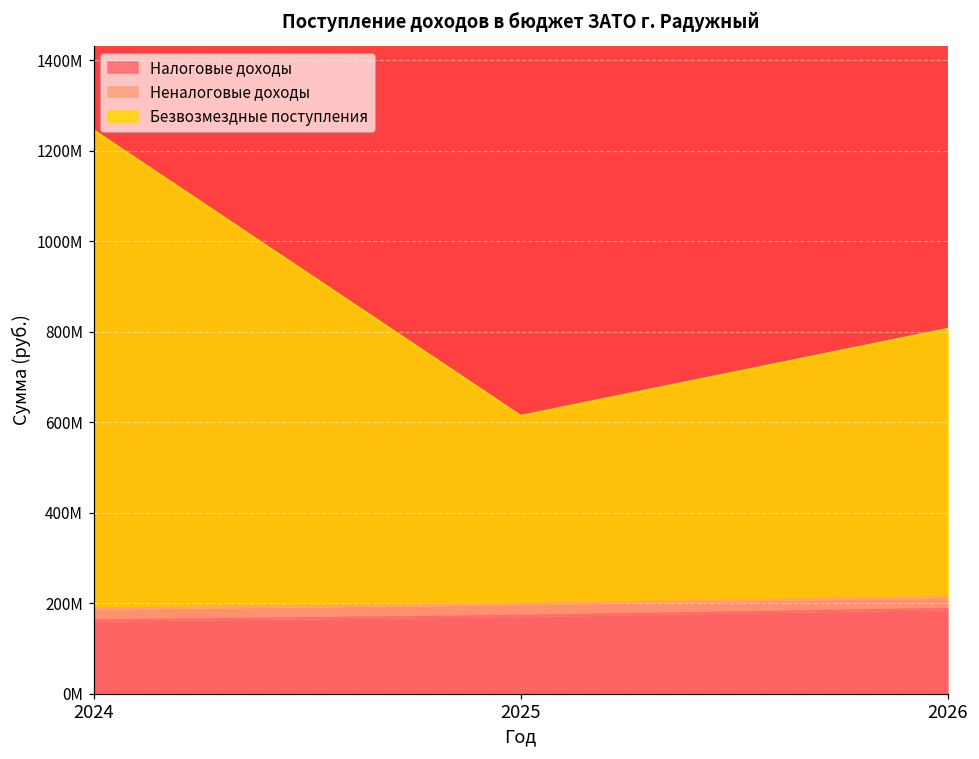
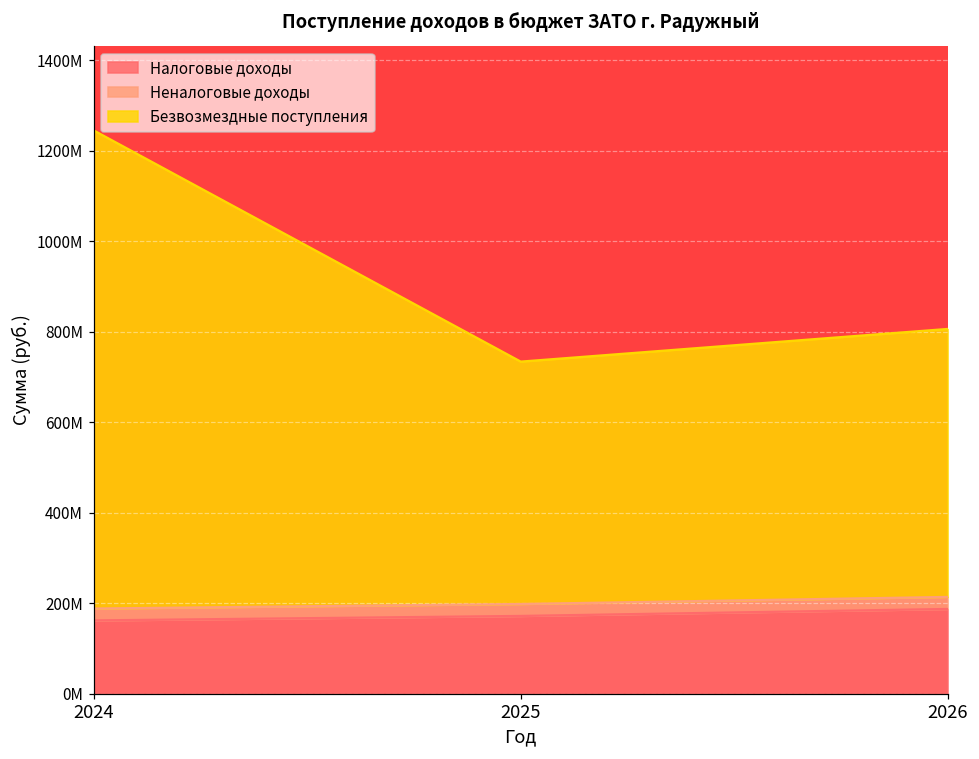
Безвозмездные поступления, 2025: 420М -> 540М
